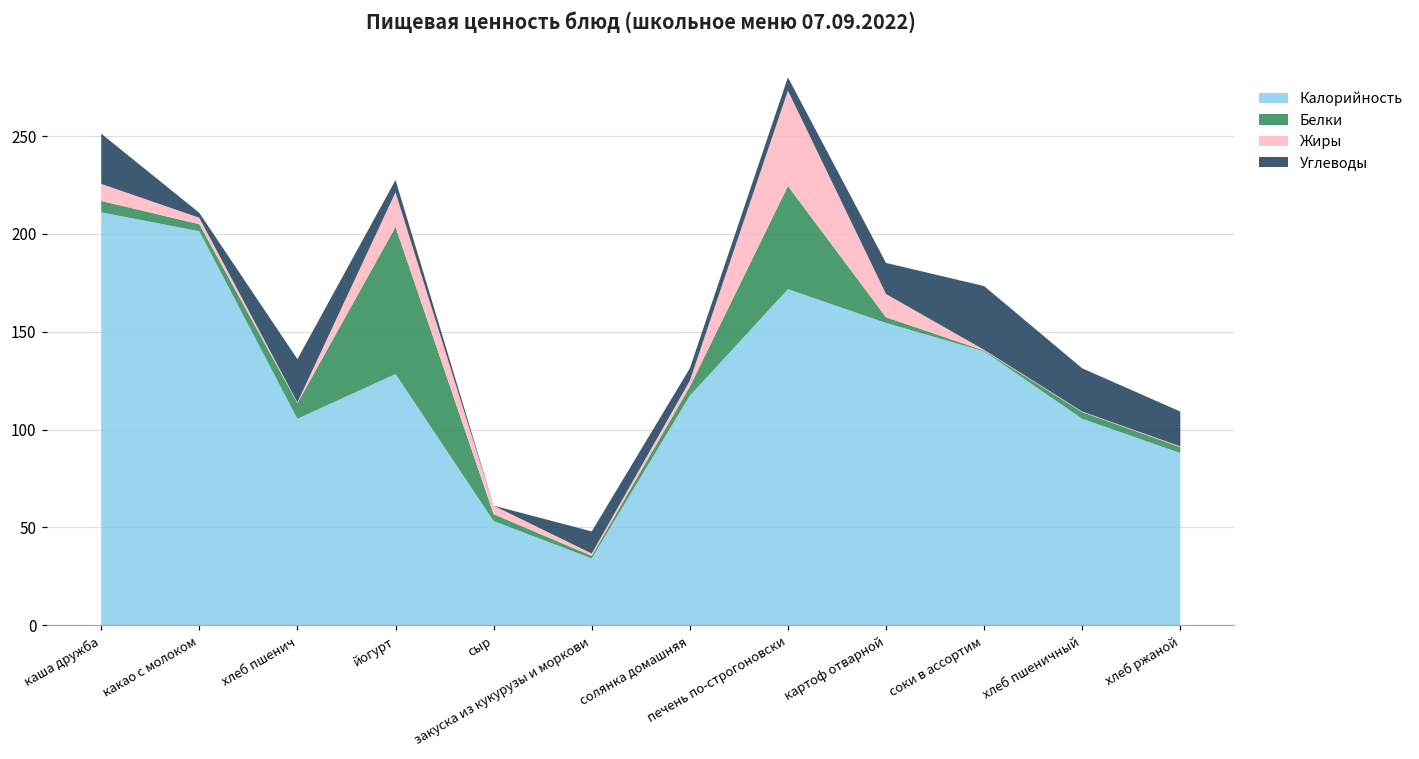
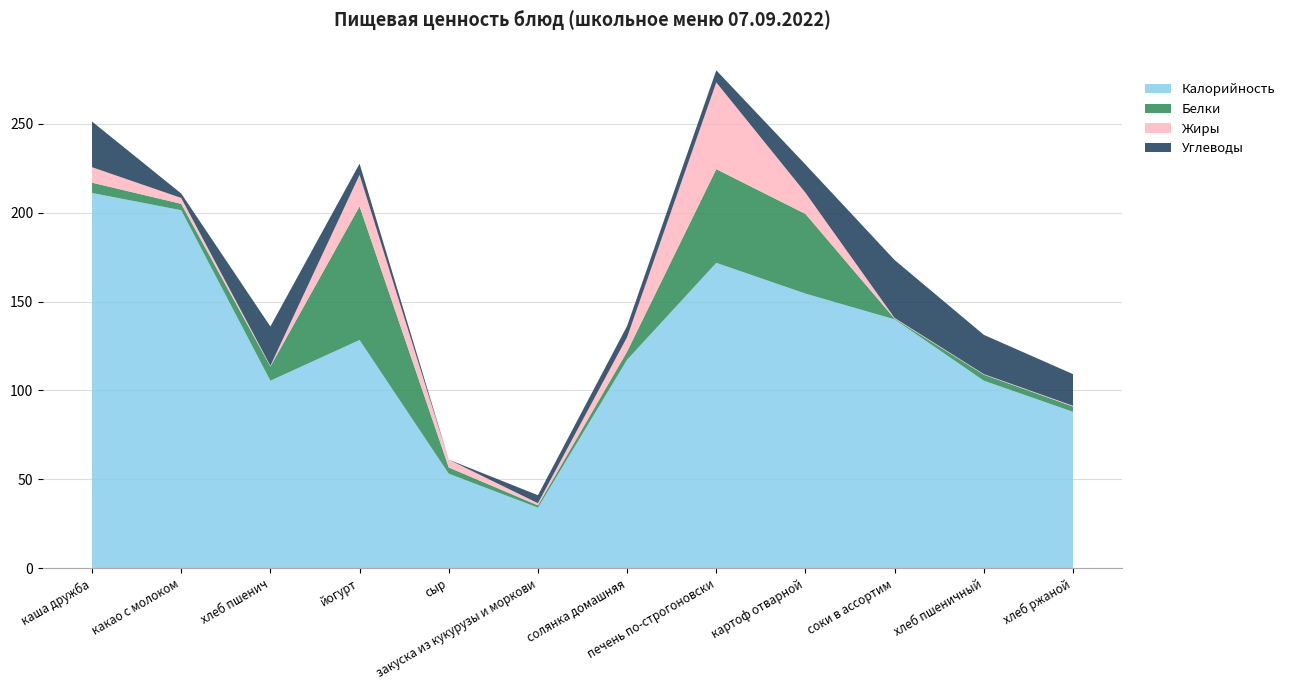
Углеводы, закуска из кукурузы и моркови: 11 -> 5
Жиры, солянка домашняя: 3 -> 8
Белки, картоф отварной: 3 -> 45
